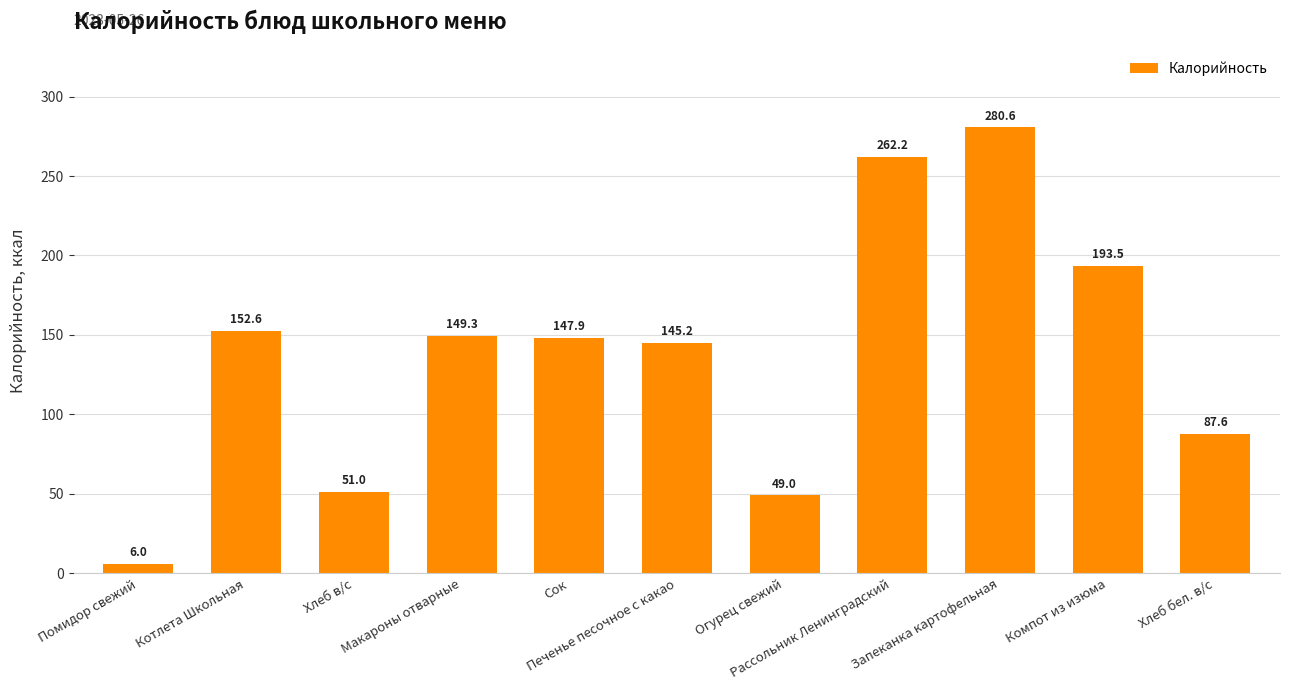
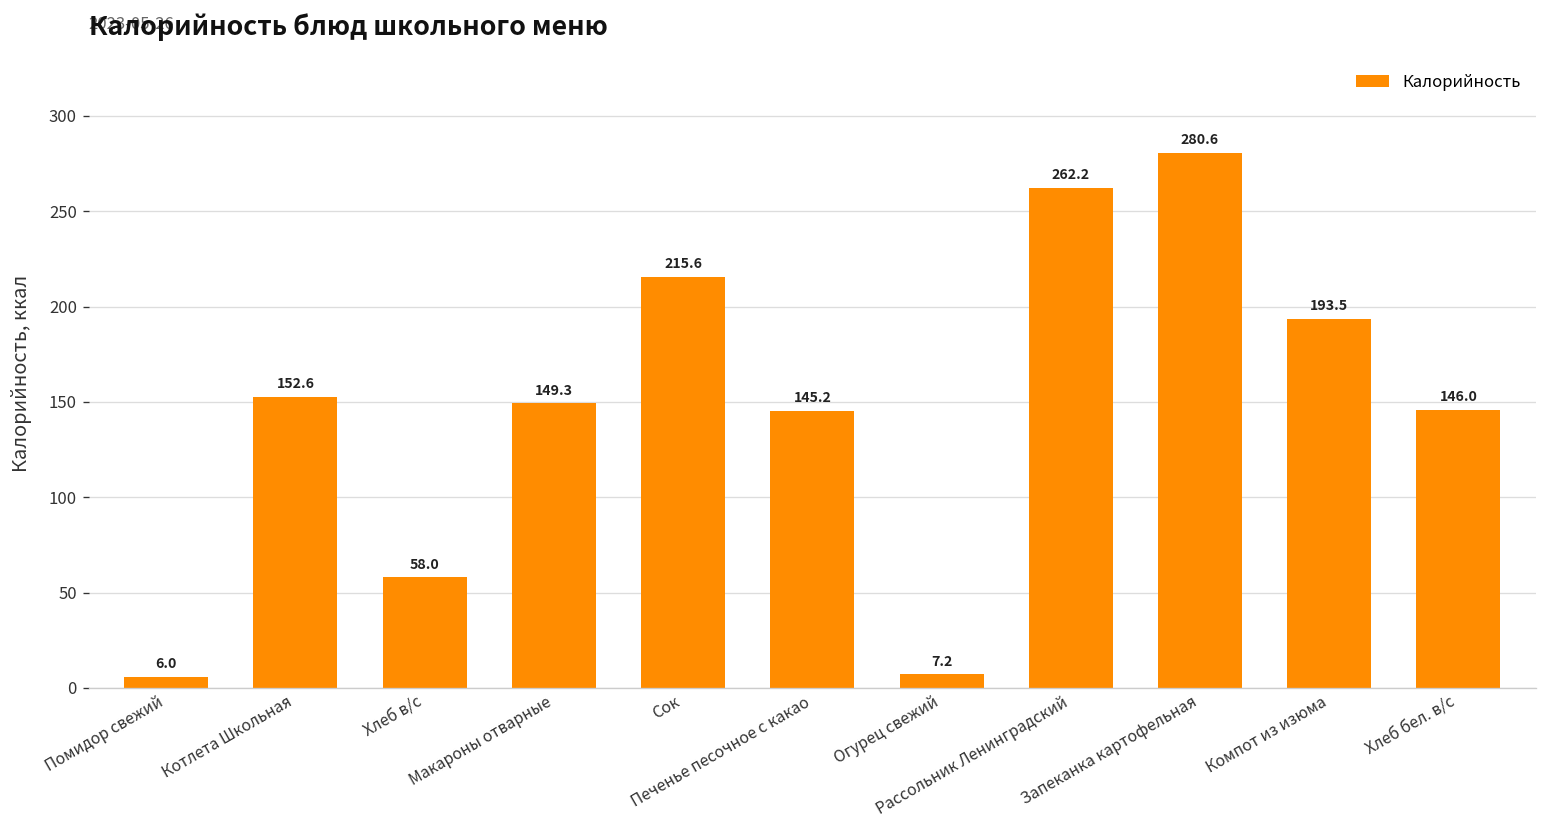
Хлеб в/с: 51.0 -> 58.0
Сок: 147.9 -> 215.6
Огурец свежий: 49.0 -> 7.2
Хлеб бел. в/с: 87.6 -> 146.0
